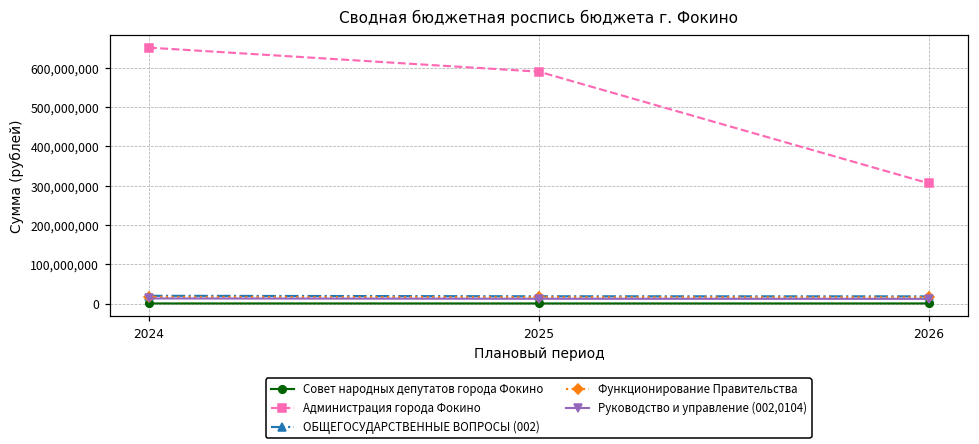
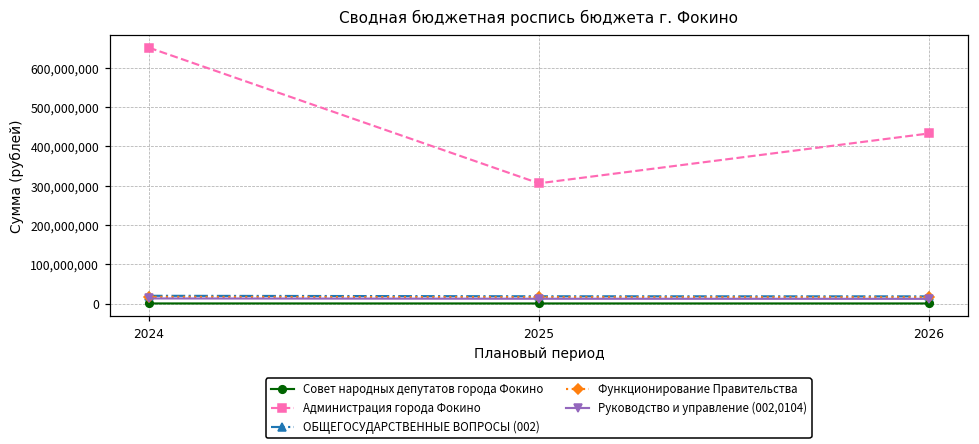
Администрация города Фокино, 2025: 590,000,000 -> 310,000,000
Администрация города Фокино, 2026: 310,000,000 -> 430,000,000
